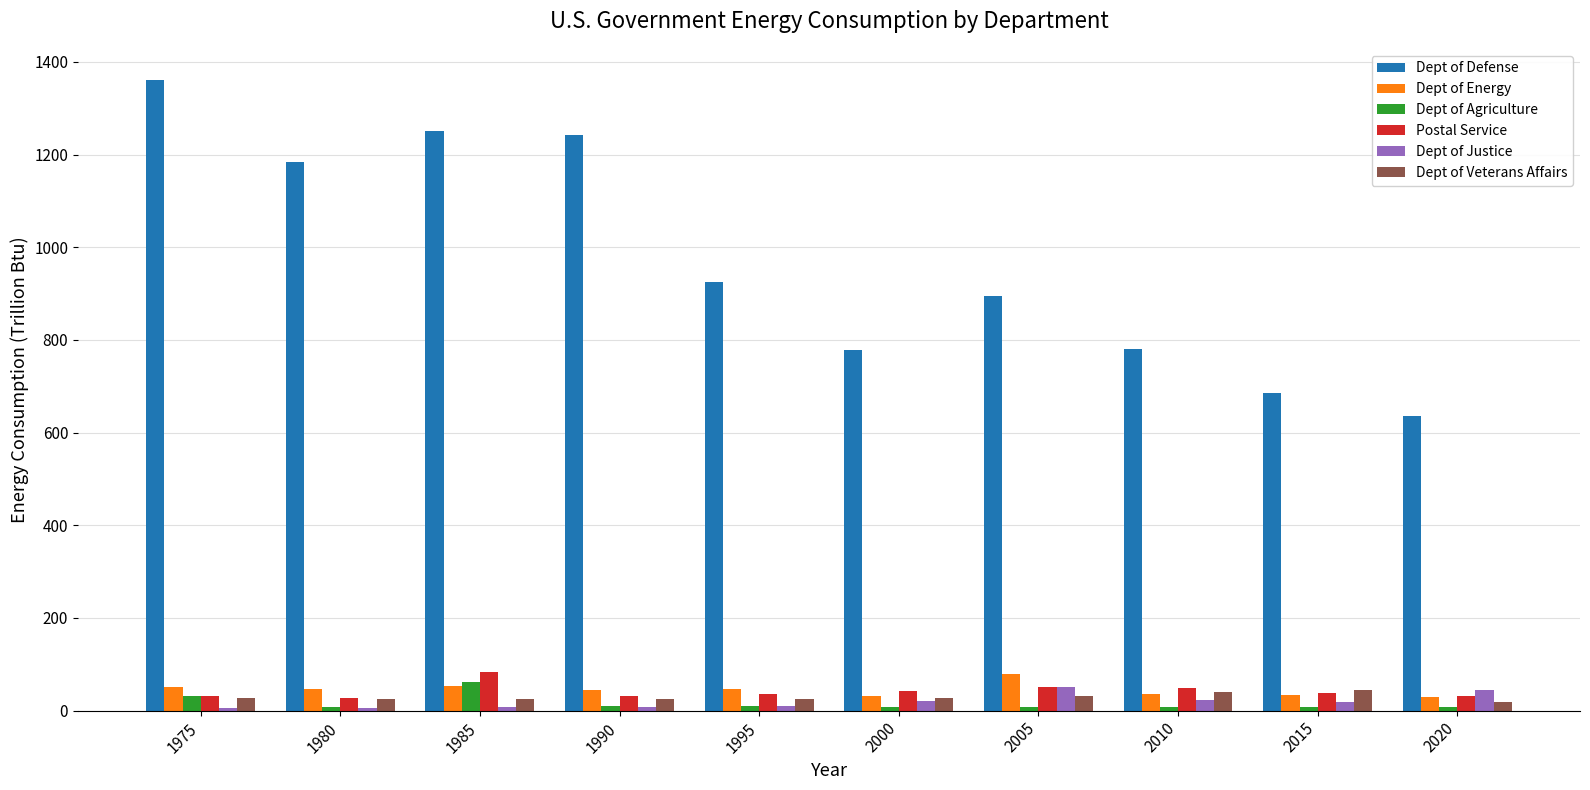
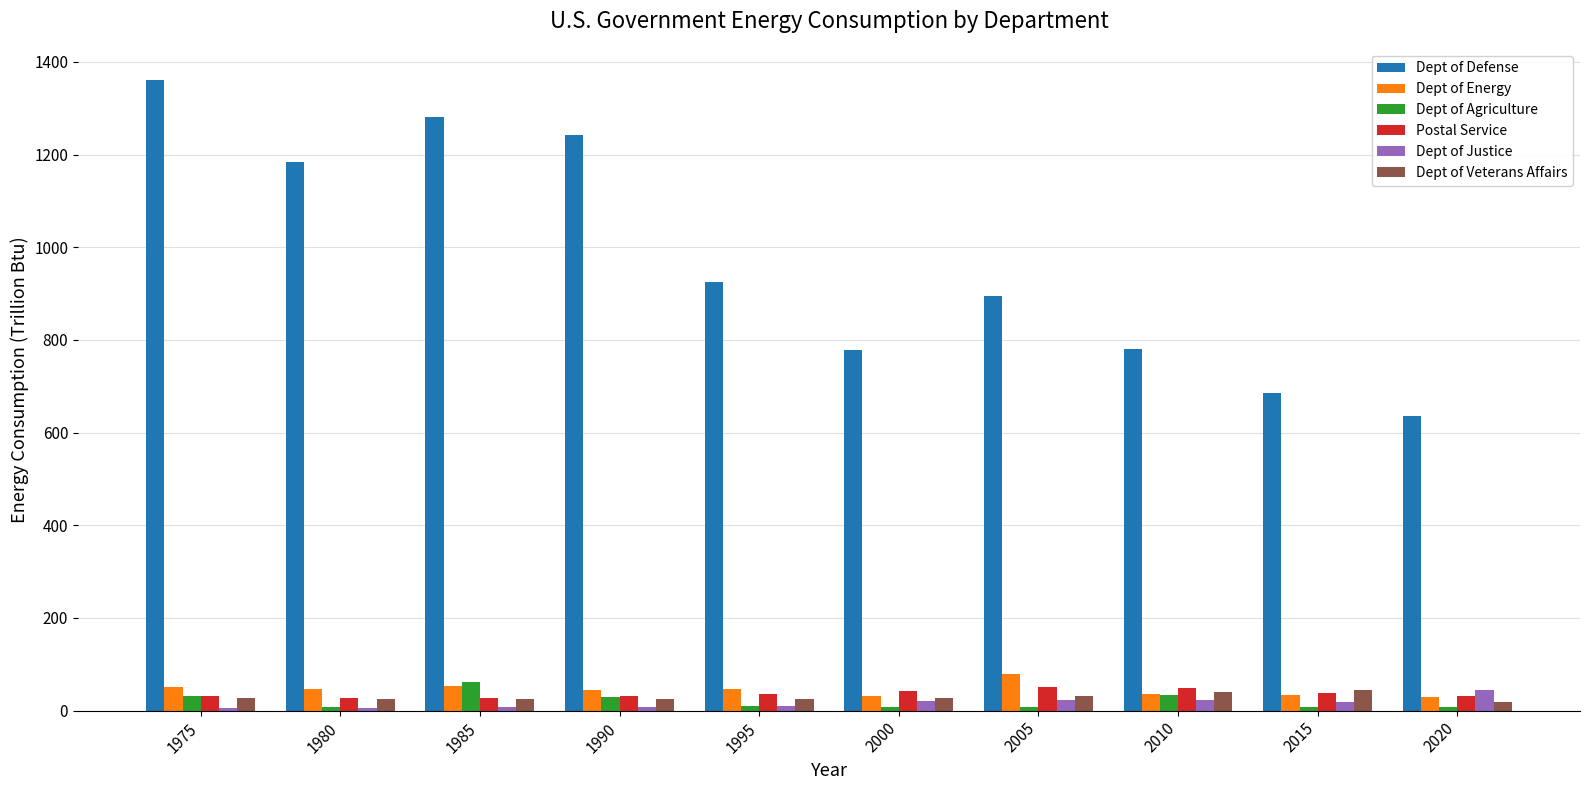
Dept of Defense, 1985: 1250 -> 1280
Postal Service, 1985: 80 -> 30
Dept of Agriculture, 1990: 10 -> 30
Dept of Justice, 2005: 50 -> 20
Dept of Agriculture, 2010: 10 -> 30
